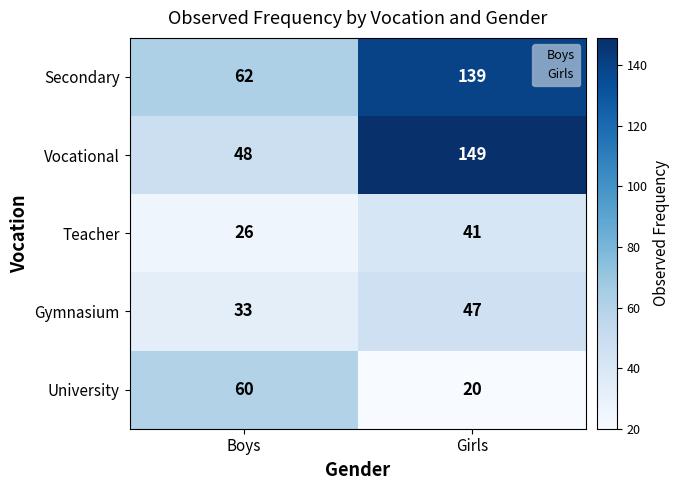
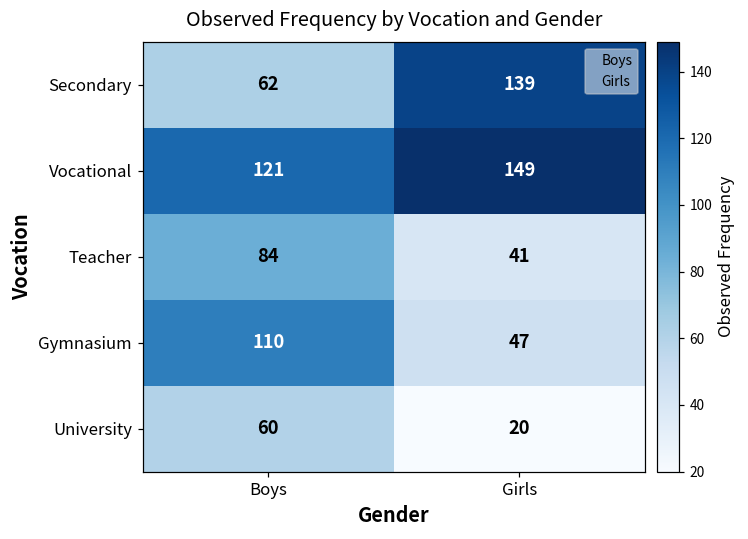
Vocational, Boys: 48 -> 121
Teacher, Boys: 26 -> 84
Gymnasium, Boys: 33 -> 110
